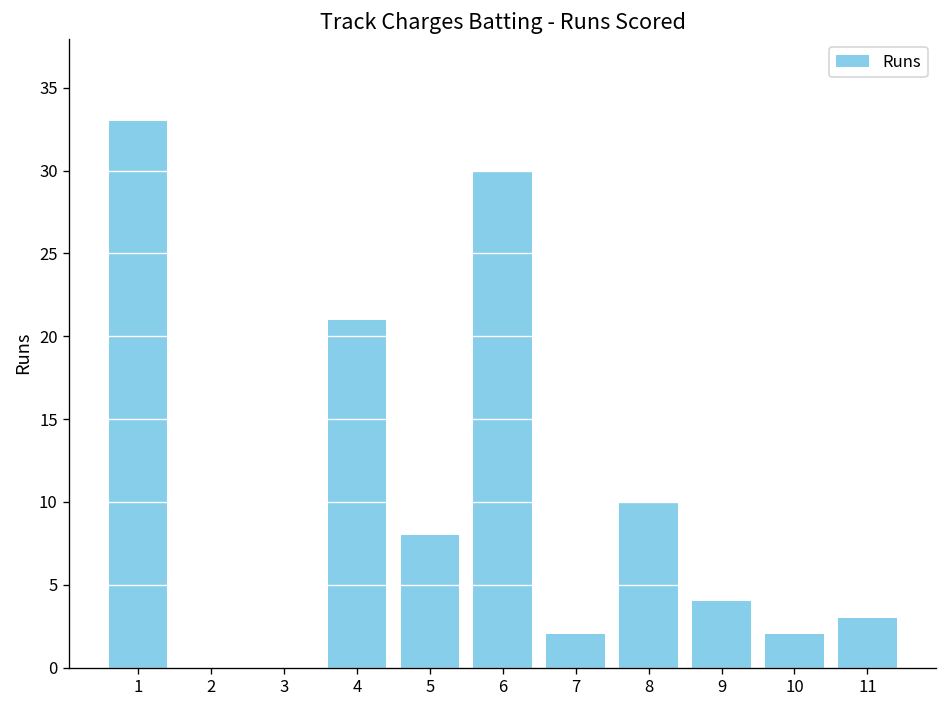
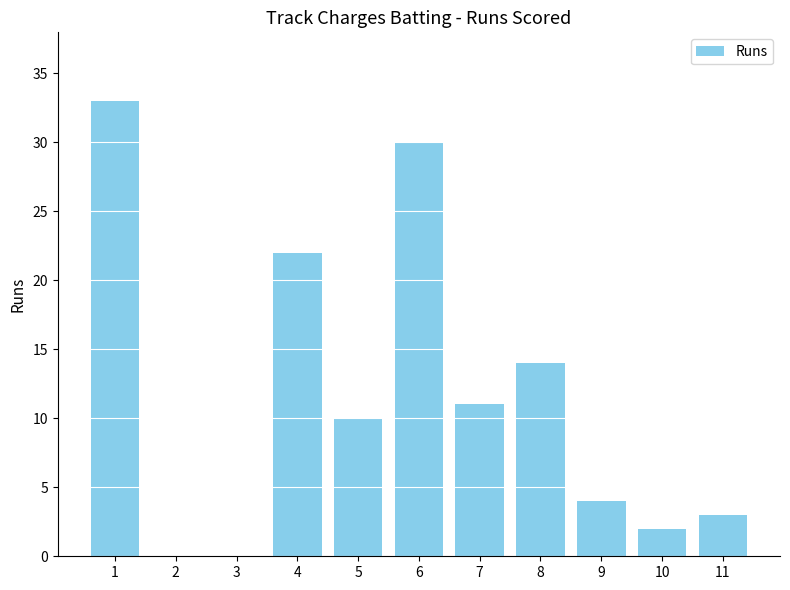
4: 21 -> 22
5: 8 -> 10
7: 2 -> 11
8: 10 -> 14
